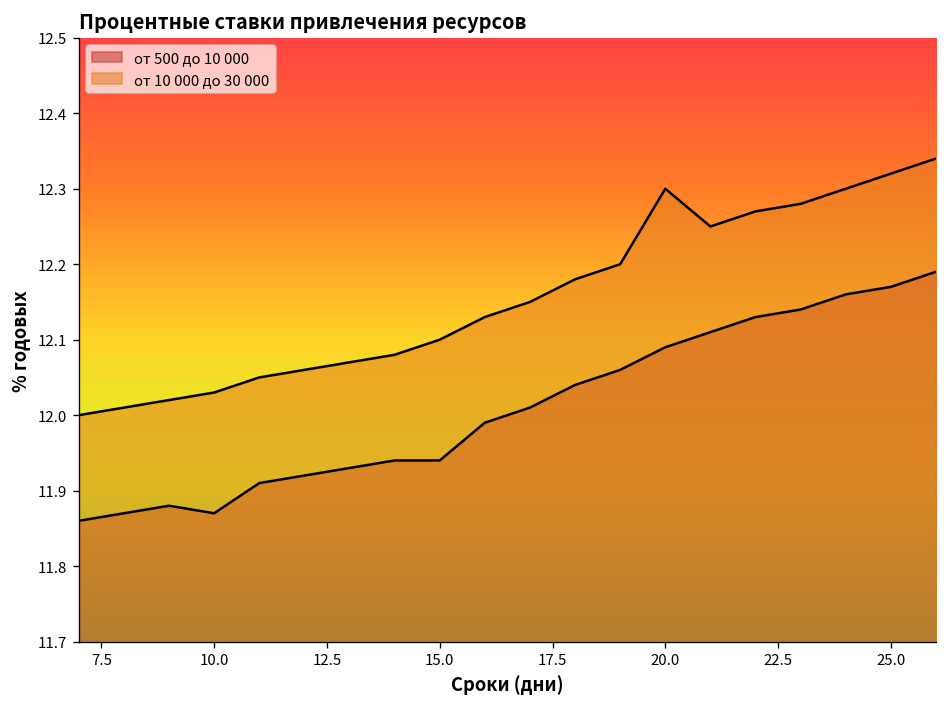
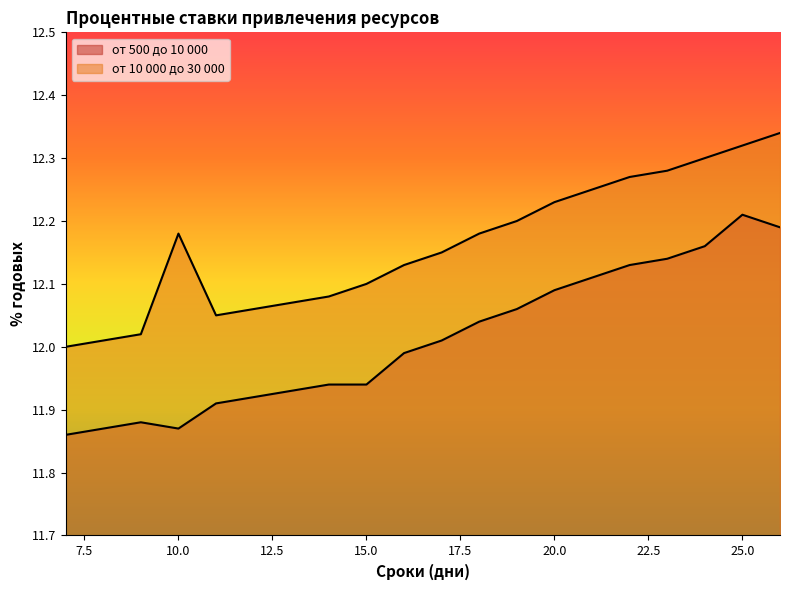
от 10 000 до 30 000, 10.0: 12.03 -> 12.18
от 10 000 до 30 000, 20.0: 12.30 -> 12.23
от 500 до 10 000, 25.0: 12.17 -> 12.21
